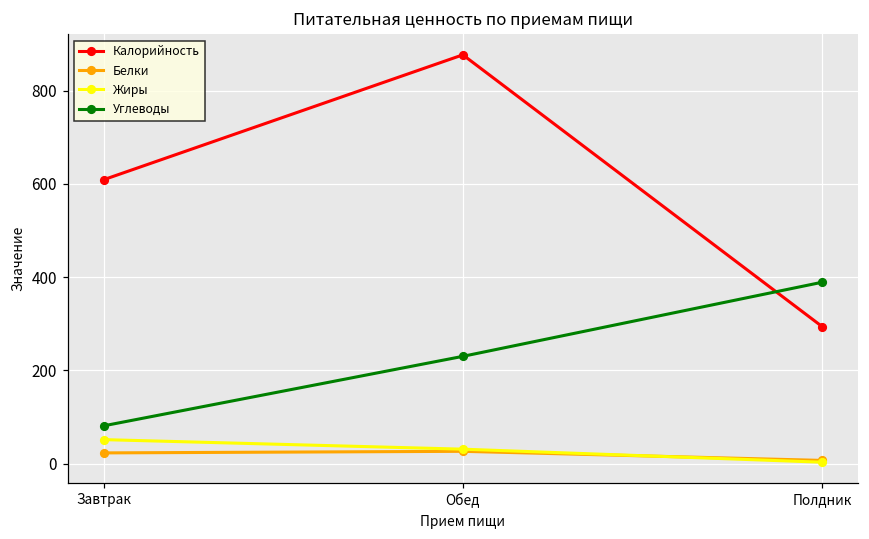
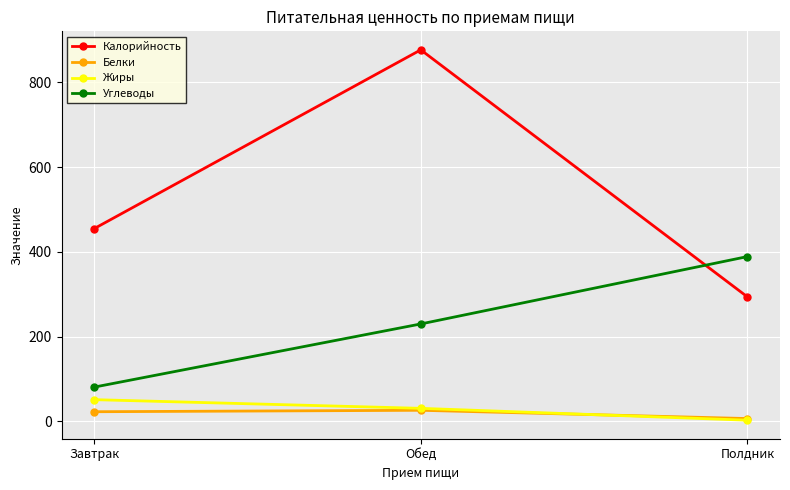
Калорийность, Завтрак: 610 -> 460
